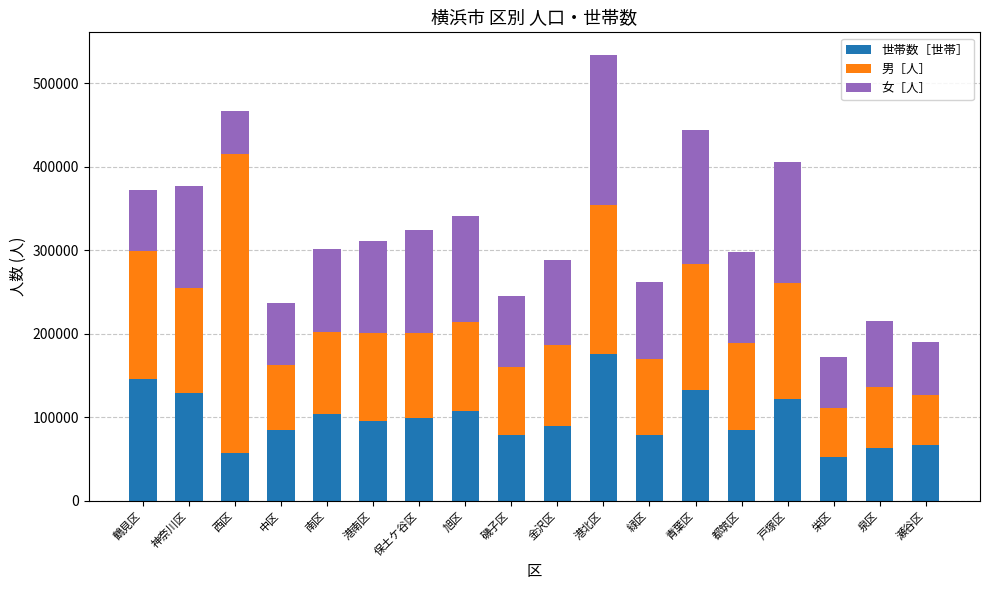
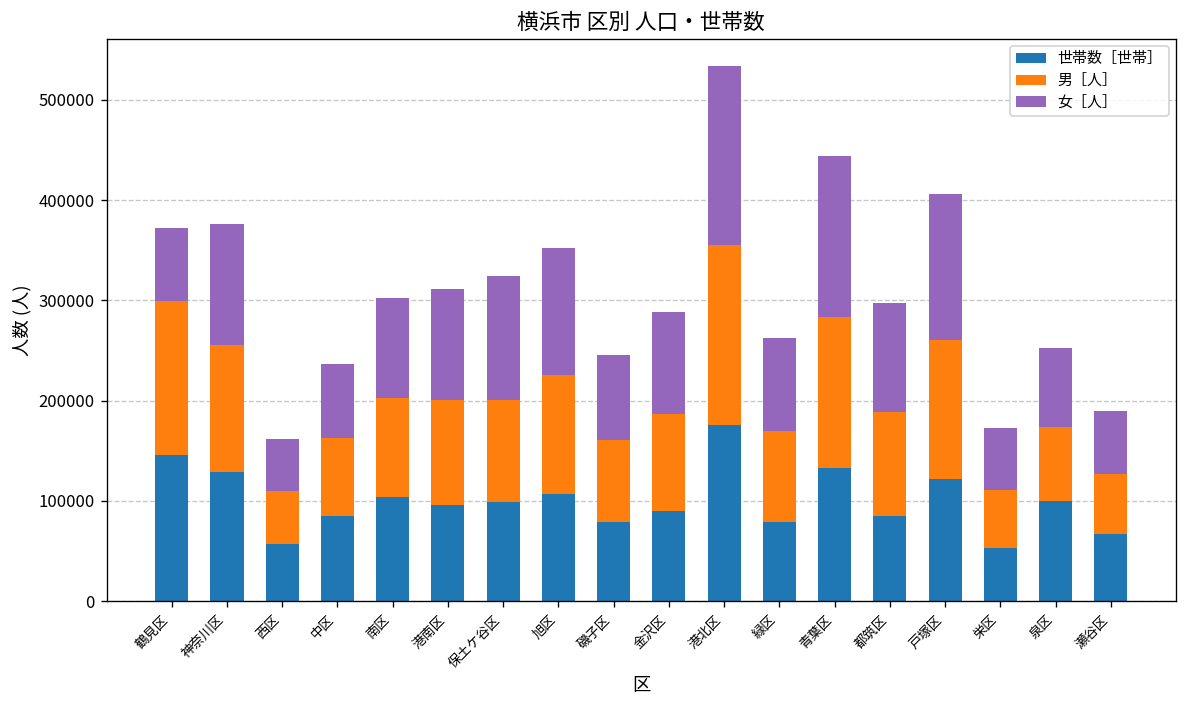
男［人］, 西区: 360000 -> 50000
男［人］, 旭区: 110000 -> 120000
世帯数［世帯］, 泉区: 60000 -> 100000
